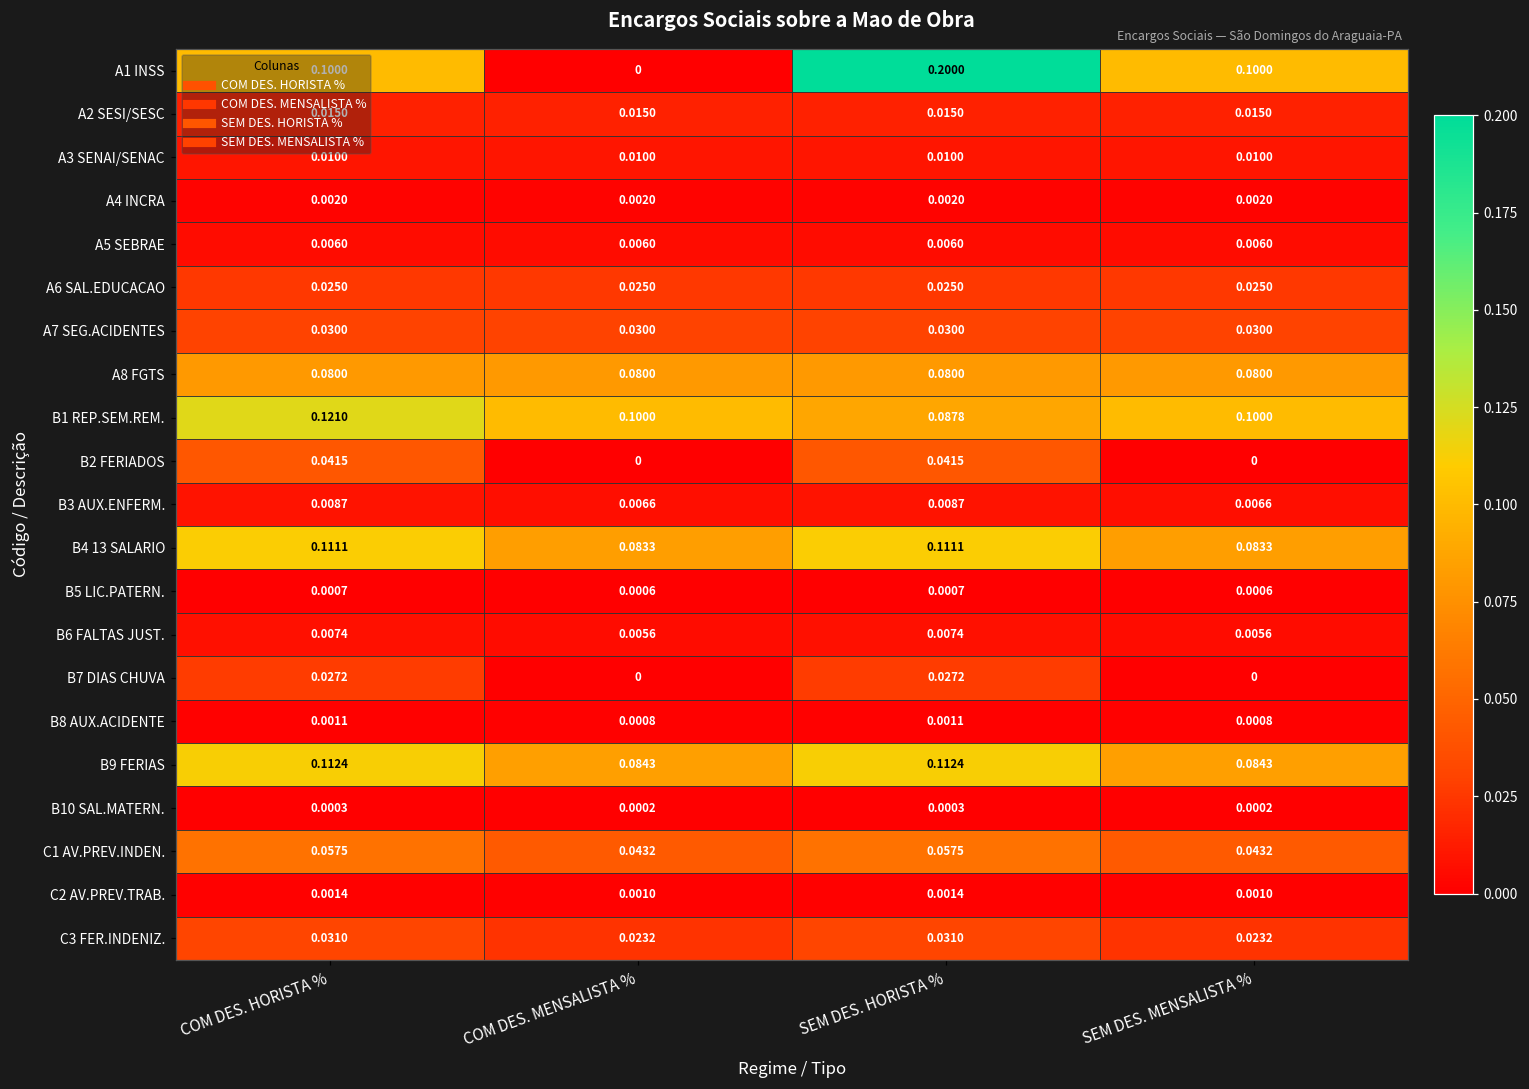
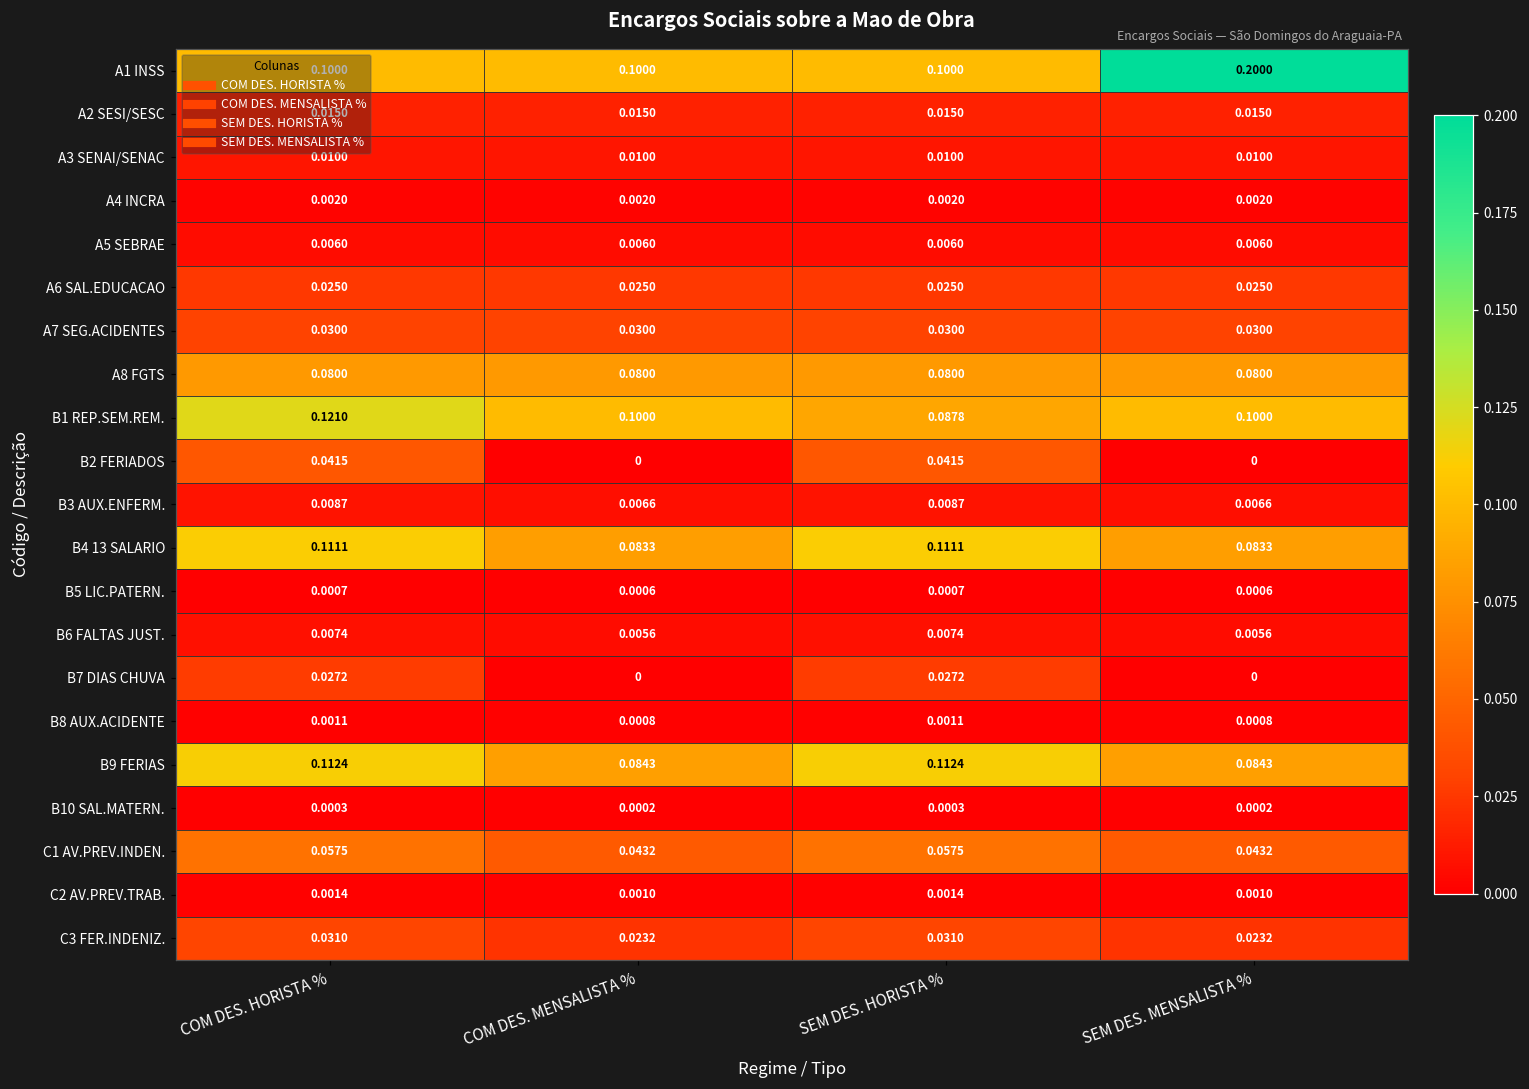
A1 INSS, COM DES. MENSALISTA %: 0 -> 0.1000
A1 INSS, SEM DES. HORISTA %: 0.2000 -> 0.1000
A1 INSS, SEM DES. MENSALISTA %: 0.1000 -> 0.2000
